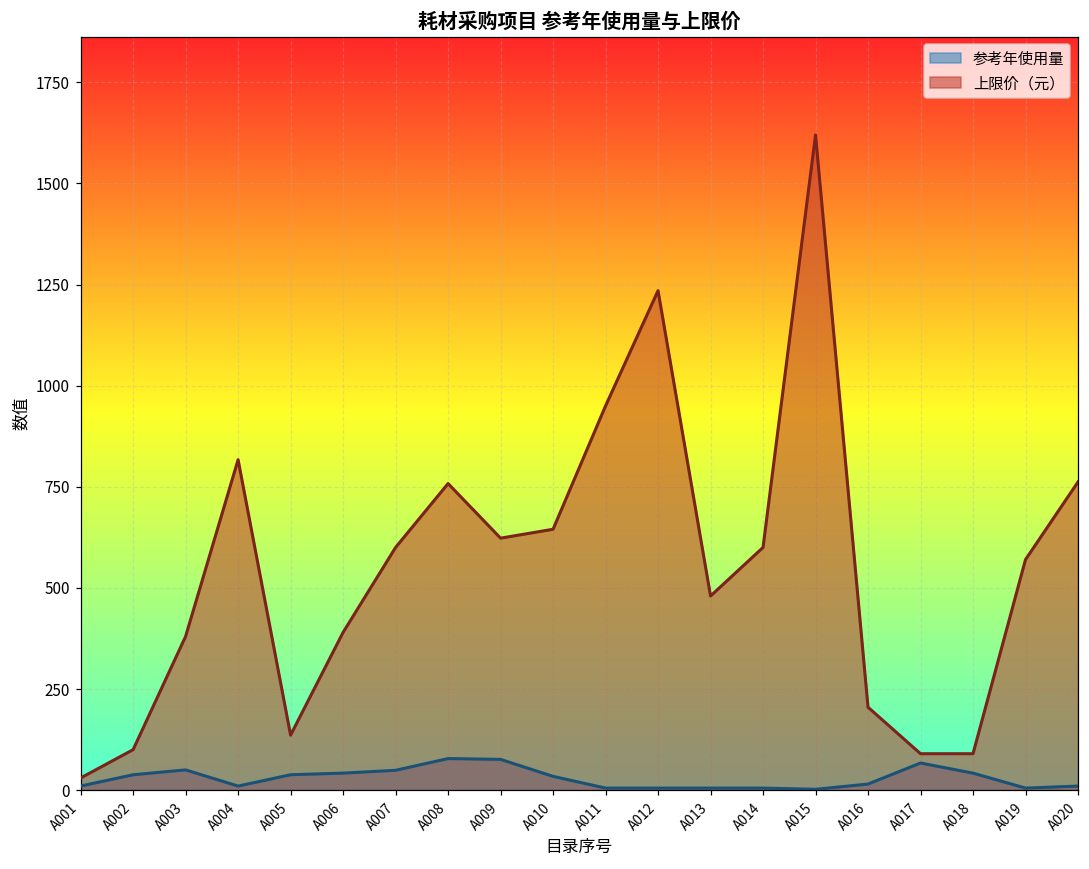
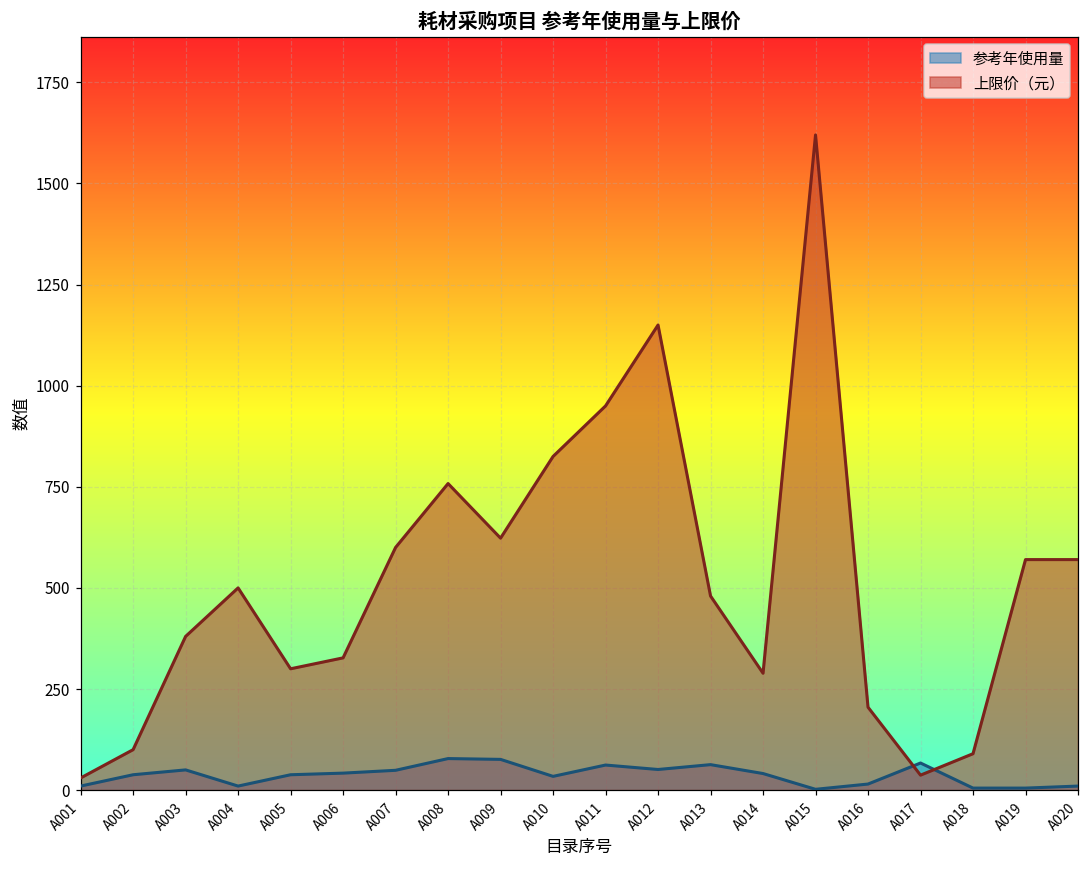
上限价（元）, A004: 820 -> 500
上限价（元）, A005: 140 -> 300
上限价（元）, A006: 390 -> 330
上限价（元）, A010: 650 -> 830
参考年使用量, A011: 10 -> 60
参考年使用量, A012: 10 -> 50
上限价（元）, A012: 1240 -> 1150
参考年使用量, A013: 10 -> 60
参考年使用量, A014: 10 -> 40
上限价（元）, A014: 600 -> 290
上限价（元）, A017: 90 -> 40
参考年使用量, A018: 40 -> 10
上限价（元）, A020: 760 -> 570
